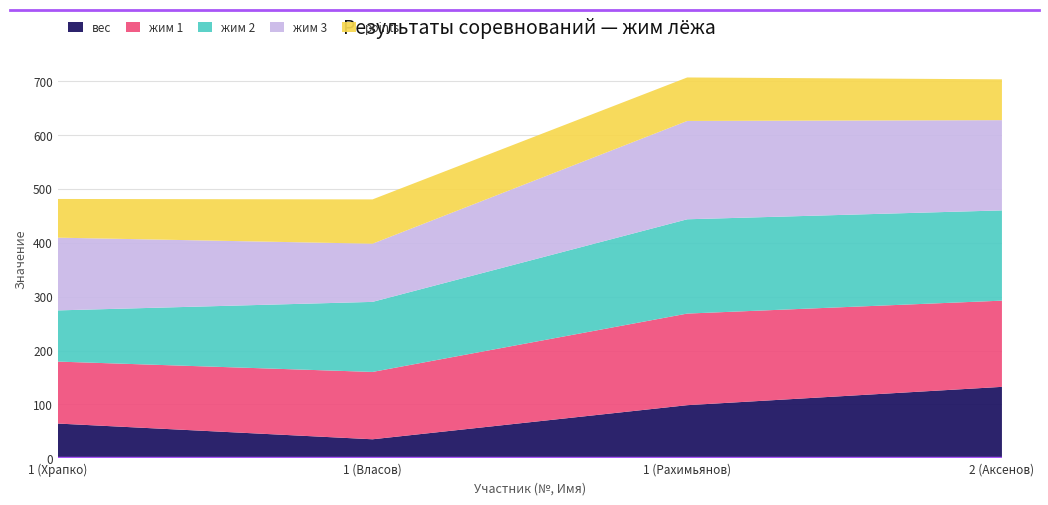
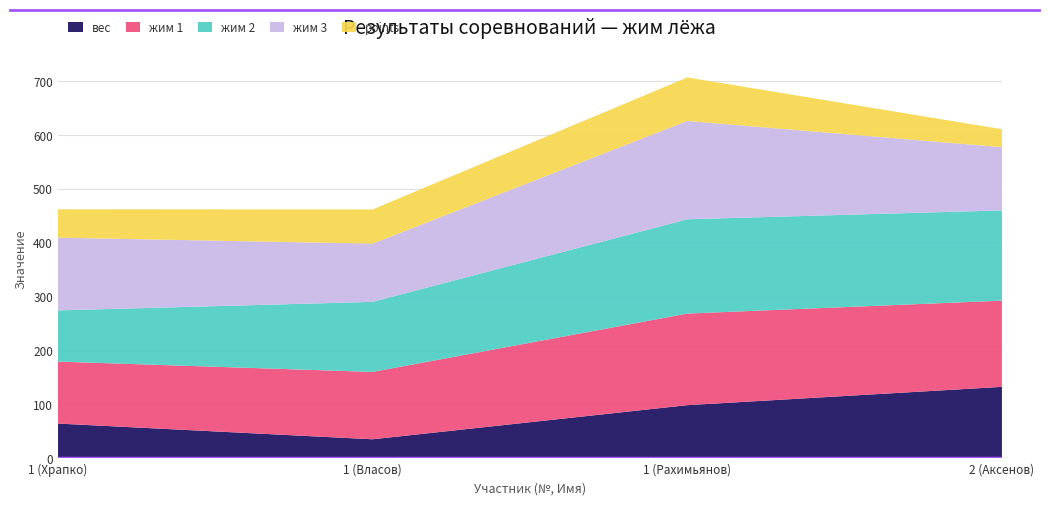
points, 1 (Храпко): 70 -> 50
points, 1 (Власов): 80 -> 60
жим 3, 2 (Аксенов): 170 -> 120
points, 2 (Аксенов): 80 -> 30
